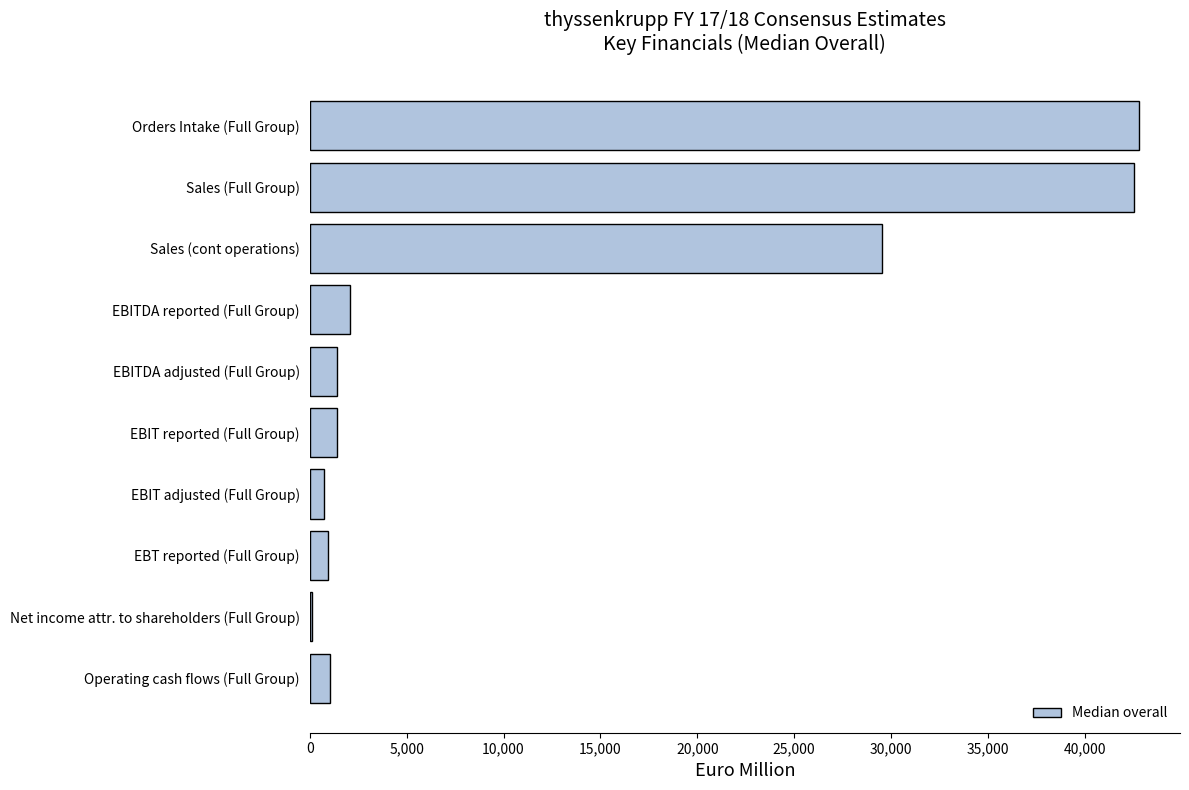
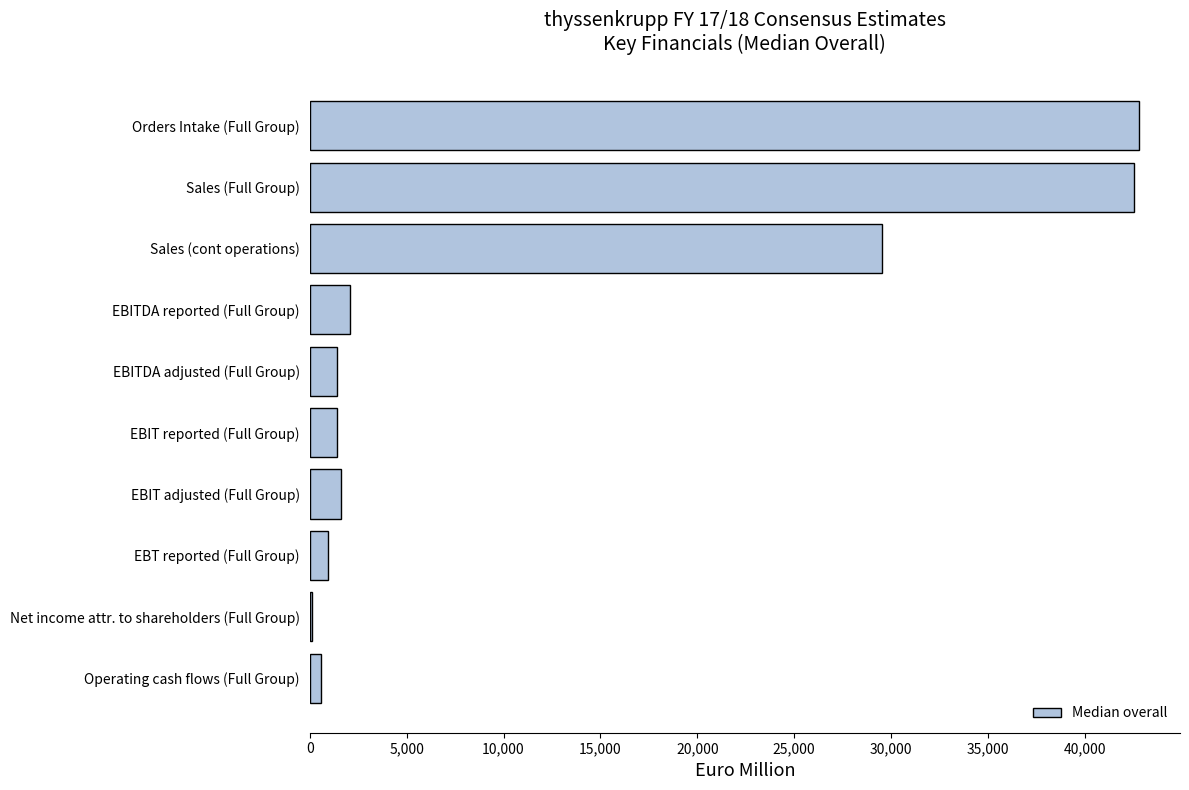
EBIT adjusted (Full Group): 700 -> 1,600
Operating cash flows (Full Group): 1,000 -> 600
